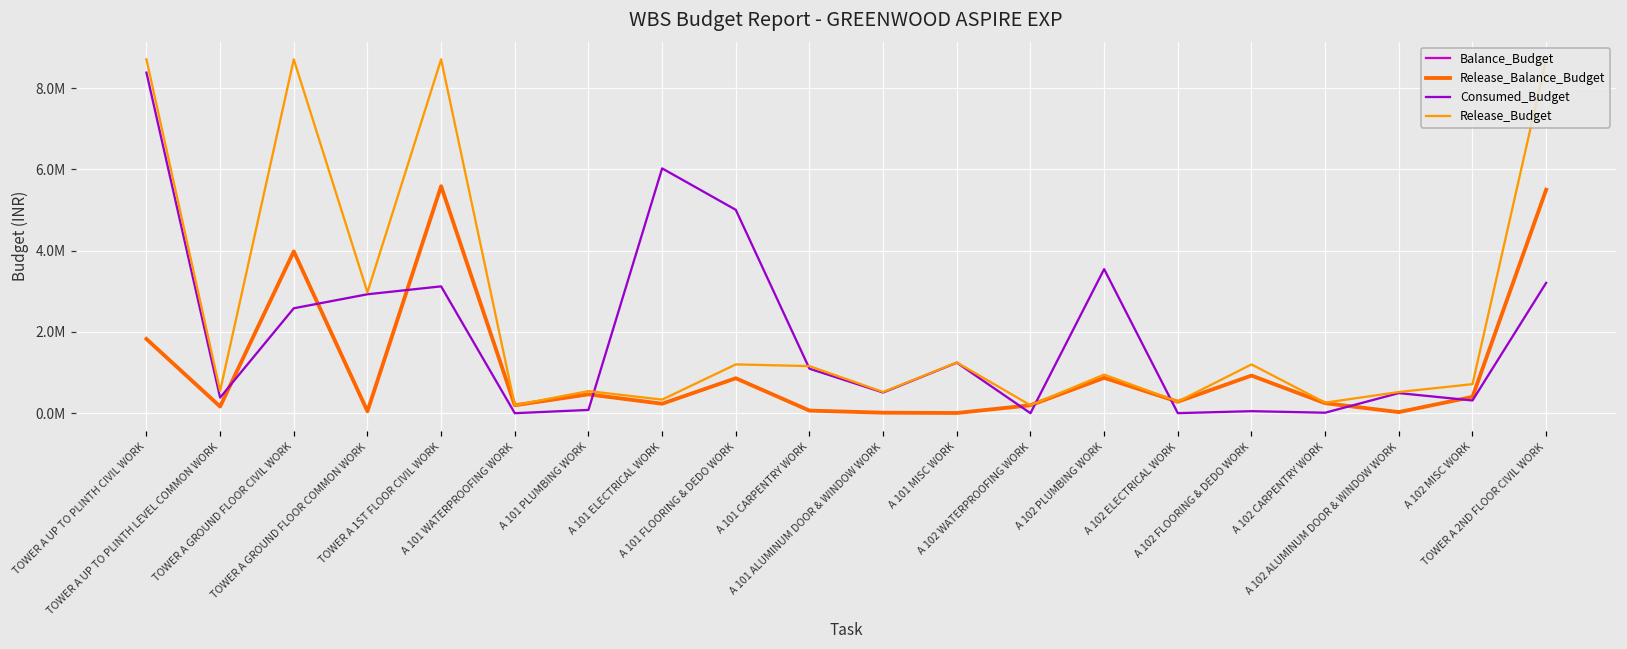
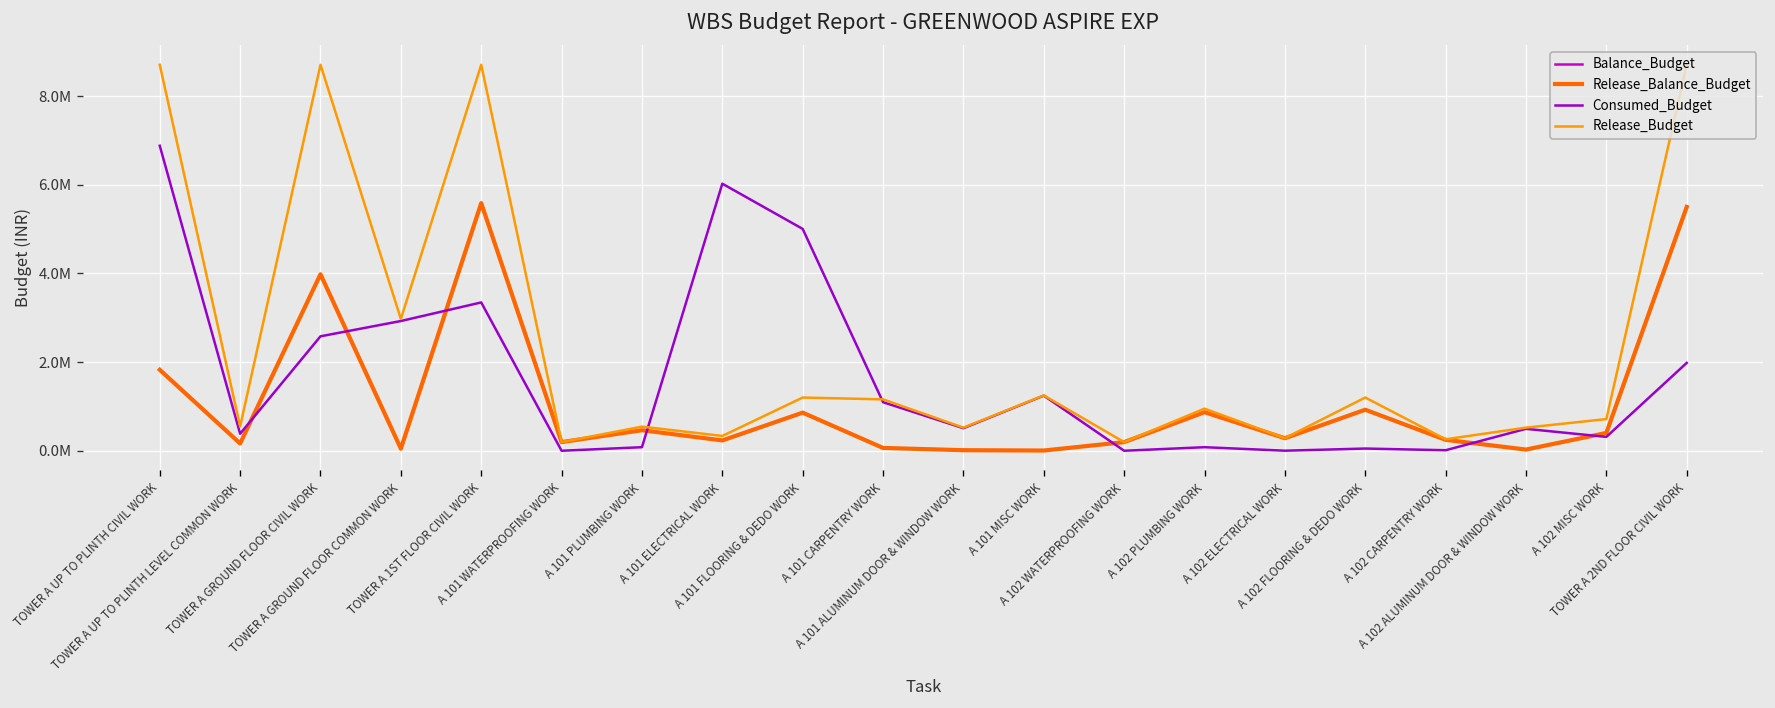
Consumed_Budget, TOWER A UP TO PLINTH CIVIL WORK: 8400000 -> 6900000
Consumed_Budget, TOWER A 1ST FLOOR CIVIL WORK: 3100000 -> 3300000
Consumed_Budget, A 102 PLUMBING WORK: 3500000 -> 100000
Consumed_Budget, TOWER A 2ND FLOOR CIVIL WORK: 3200000 -> 2000000
